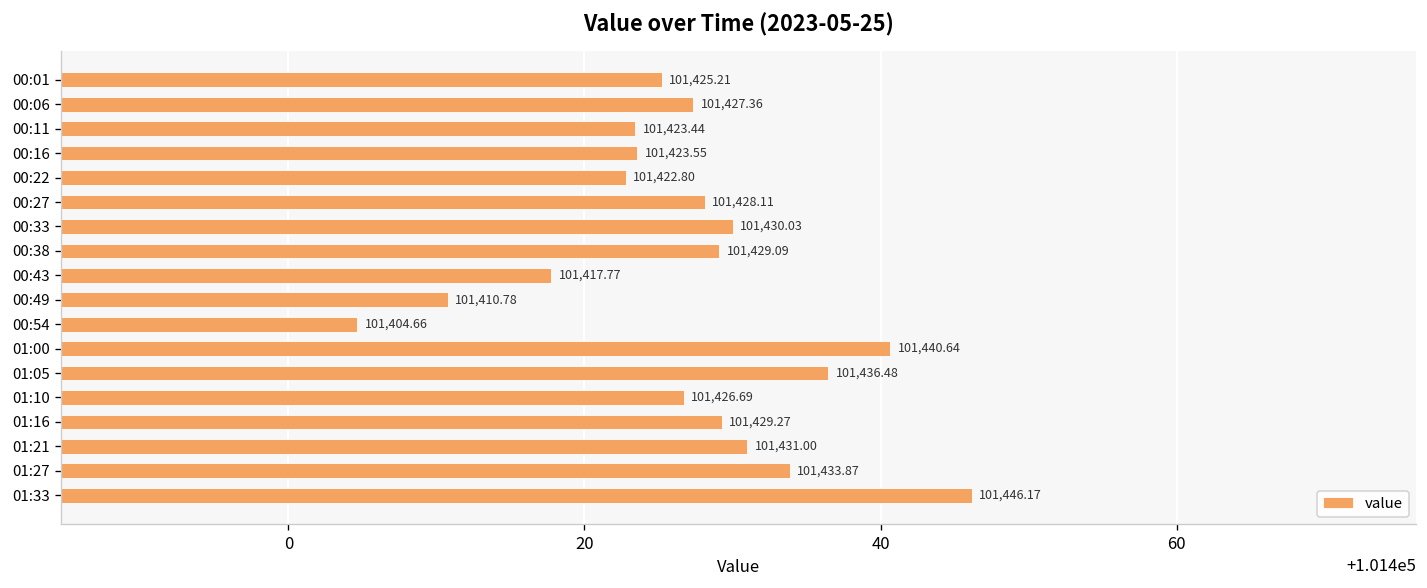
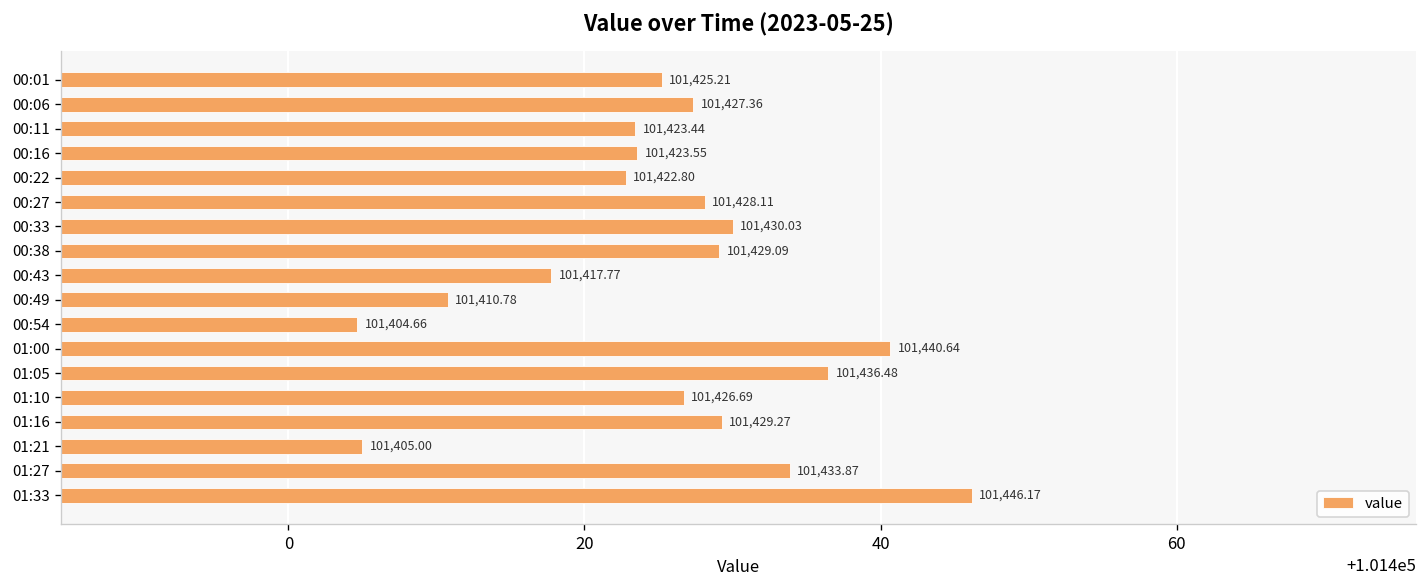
01:21: 101,431.00 -> 101,405.00
